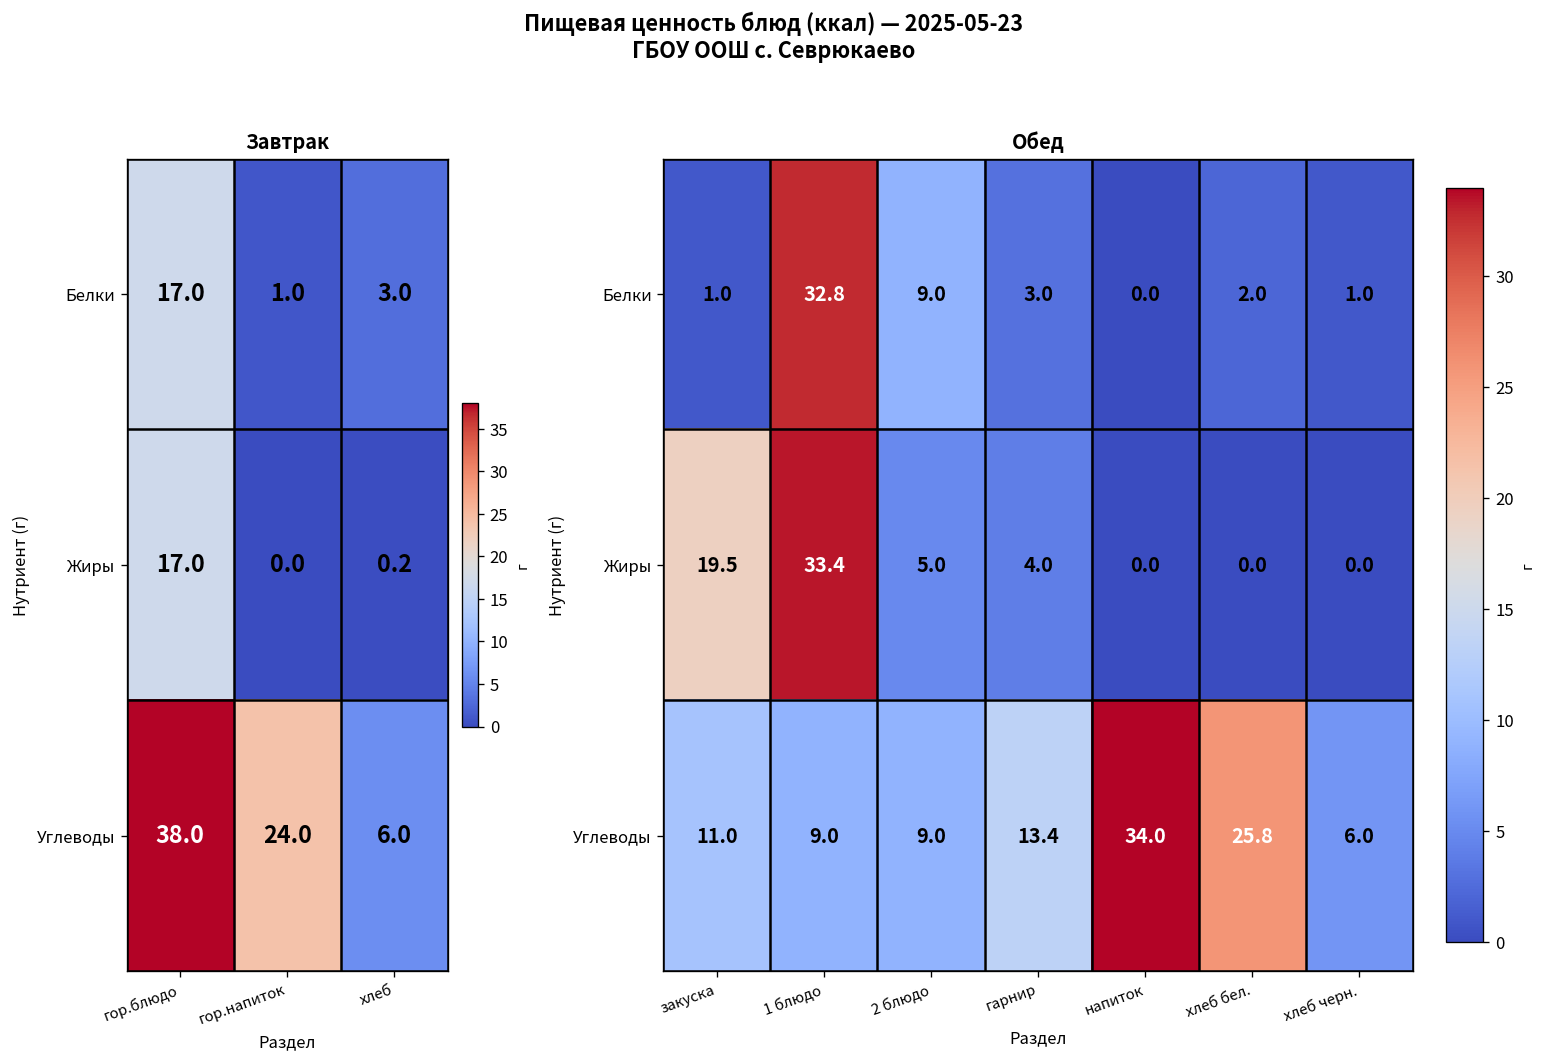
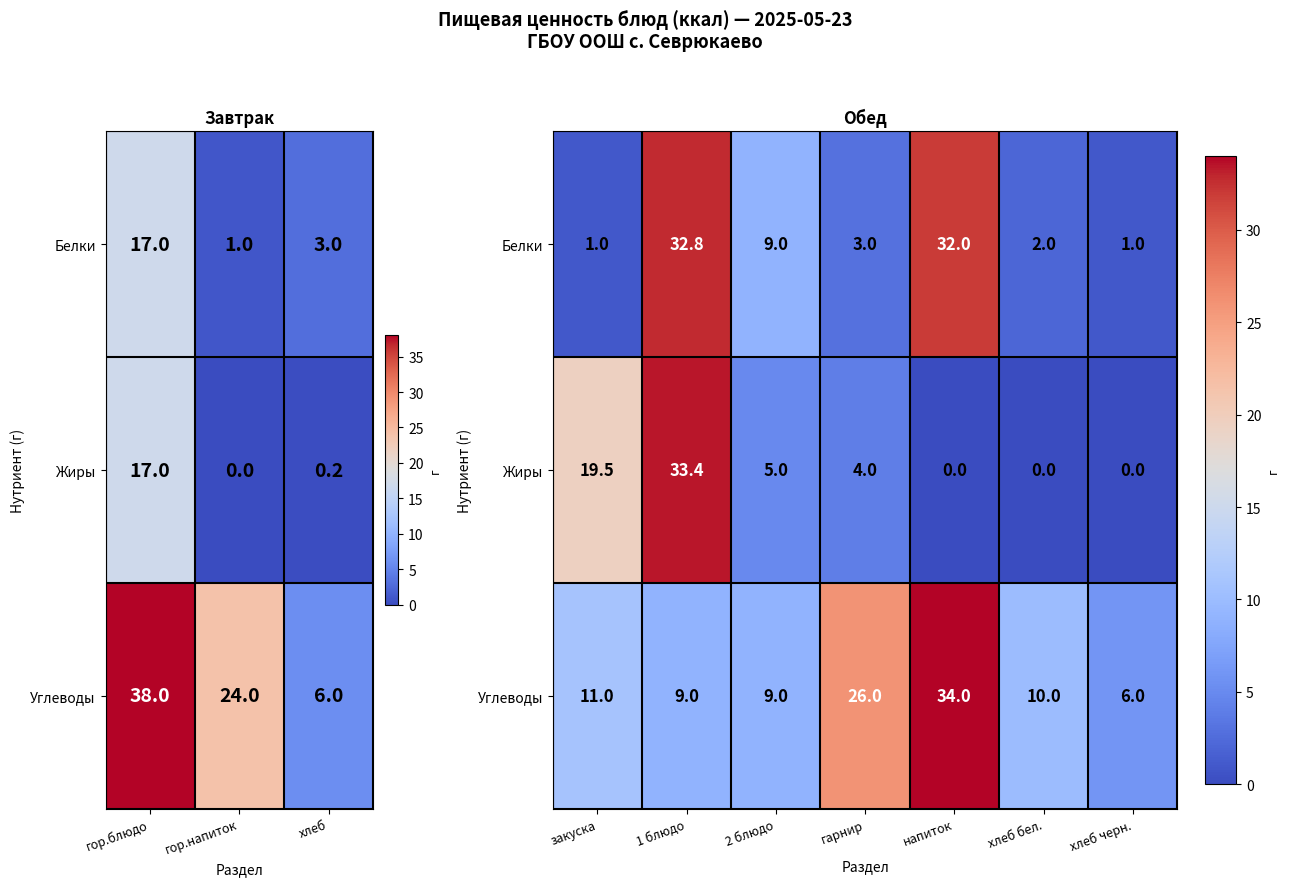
Обед, Белки, напиток: 0.0 -> 32.0
Обед, Углеводы, гарнир: 13.4 -> 26.0
Обед, Углеводы, хлеб бел.: 25.8 -> 10.0
